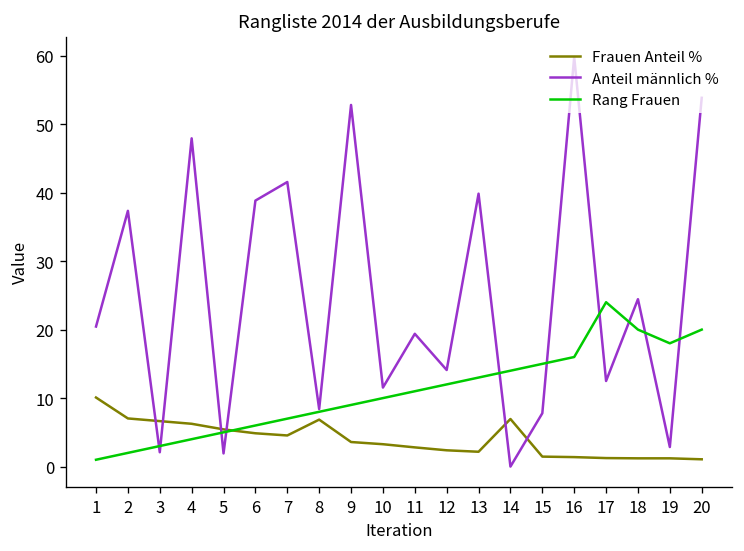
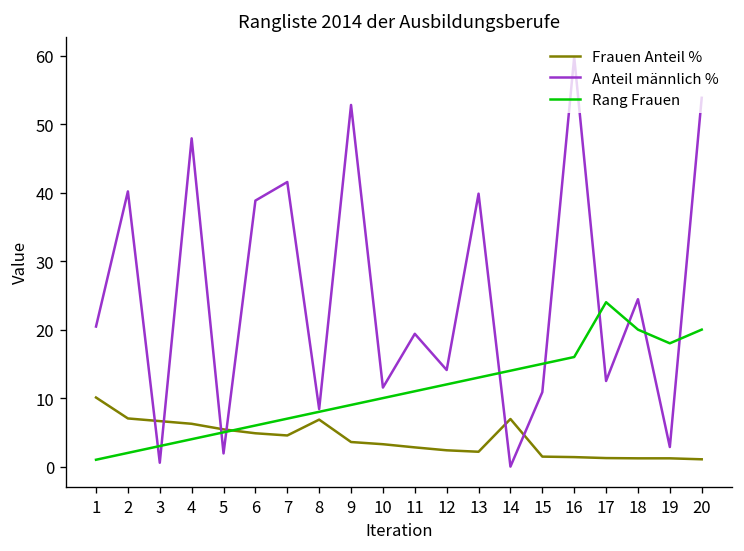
Anteil männlich %, 2: 37 -> 40
Anteil männlich %, 3: 2 -> 1
Anteil männlich %, 15: 8 -> 11
